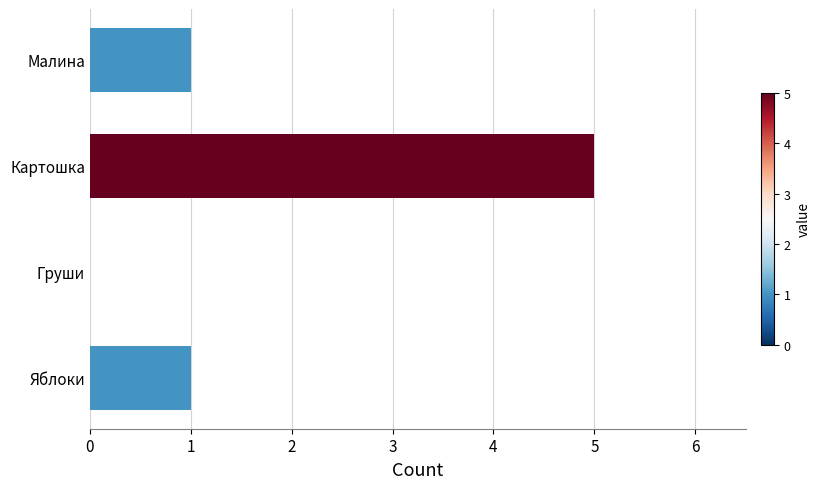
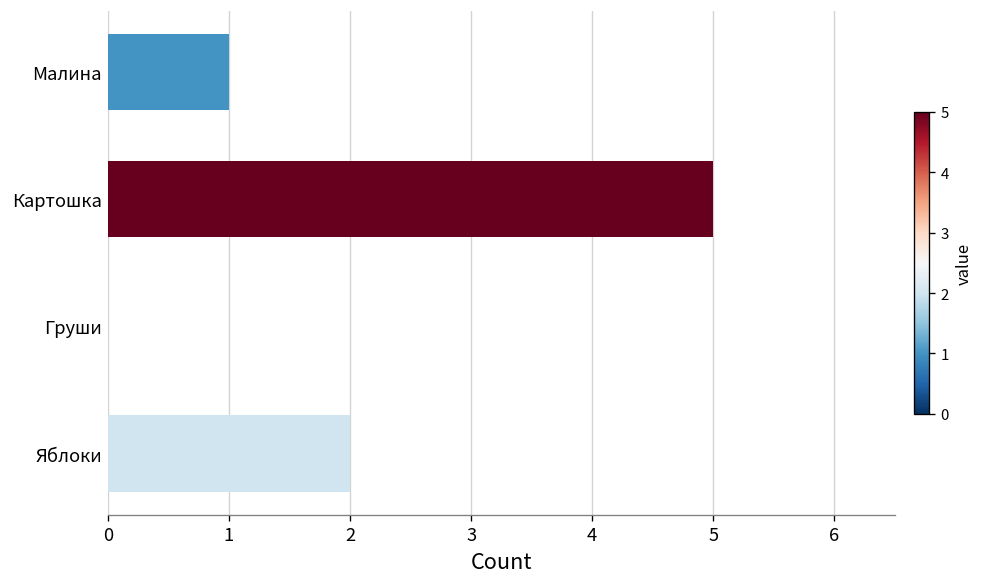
Яблоки: 1 -> 2
